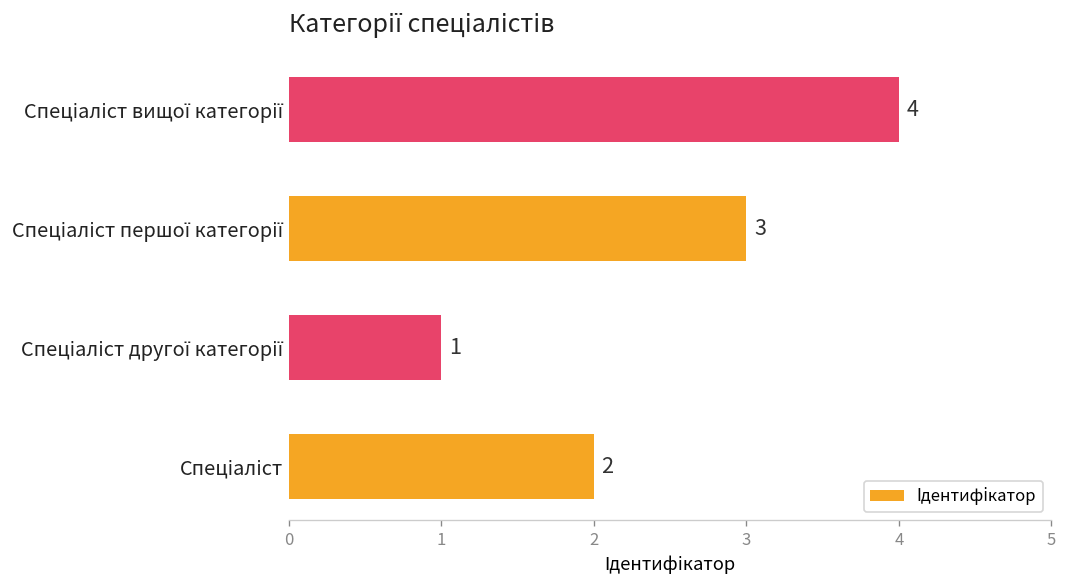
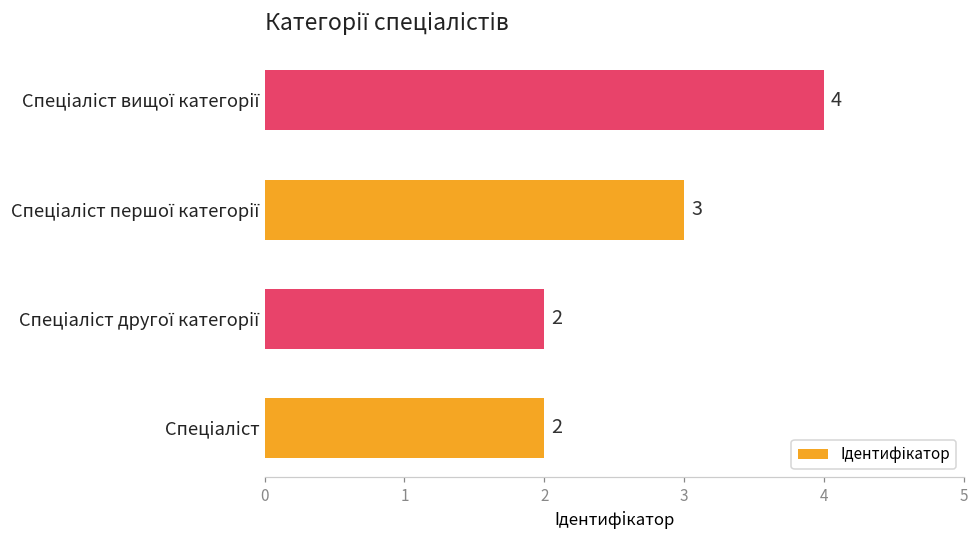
Спеціаліст другої категорії: 1 -> 2
